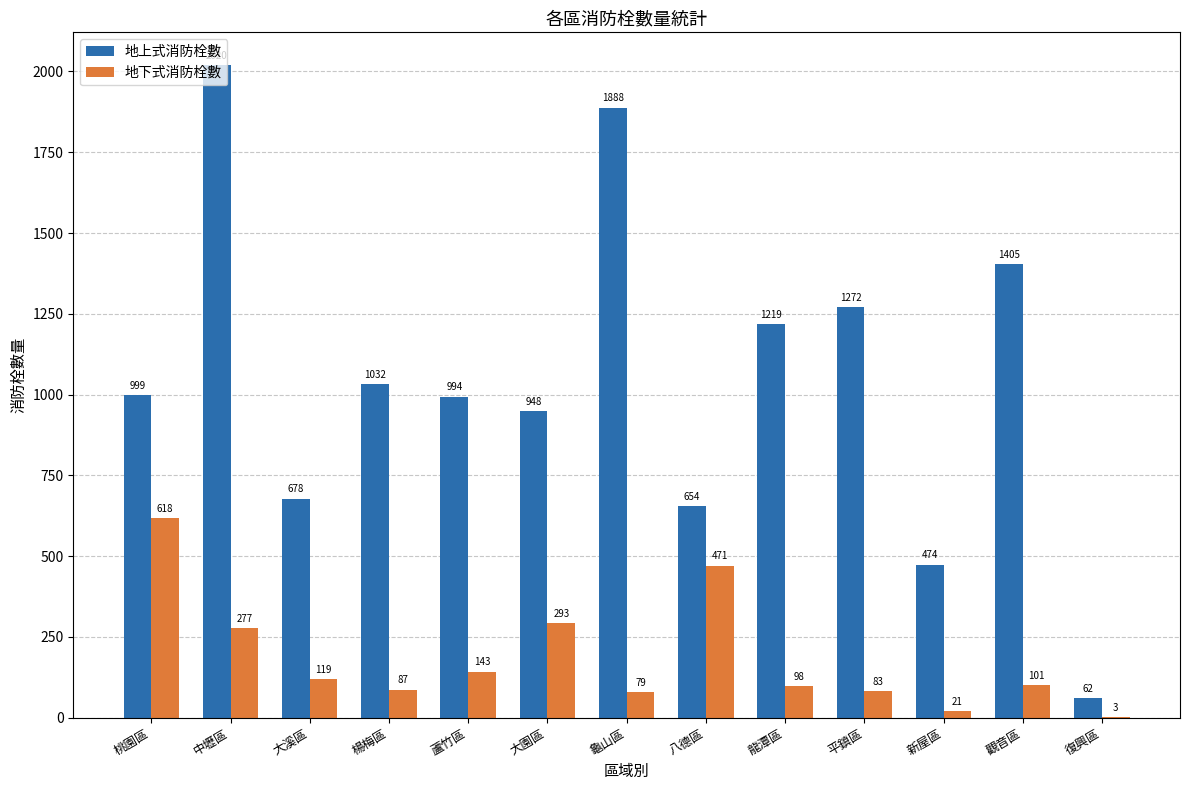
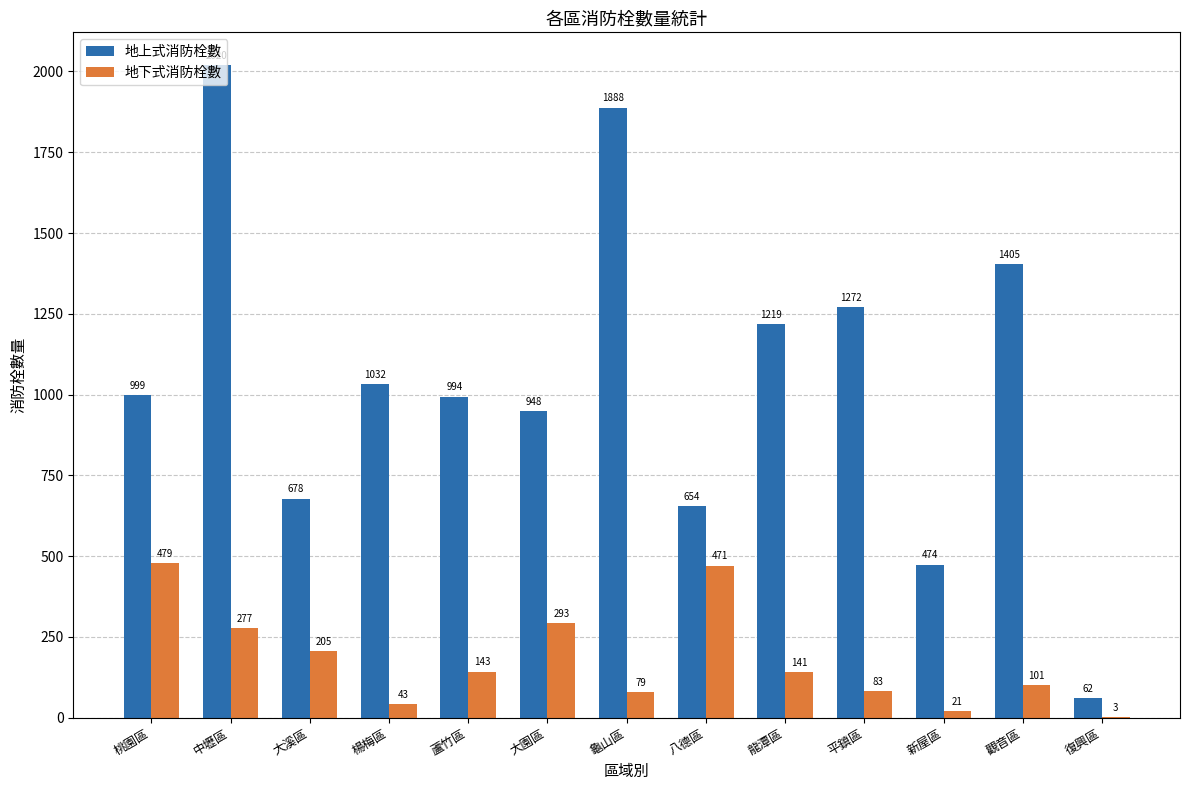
地下式消防栓數, 桃園區: 618 -> 479
地下式消防栓數, 大溪區: 119 -> 205
地下式消防栓數, 楊梅區: 87 -> 43
地下式消防栓數, 龍潭區: 98 -> 141
